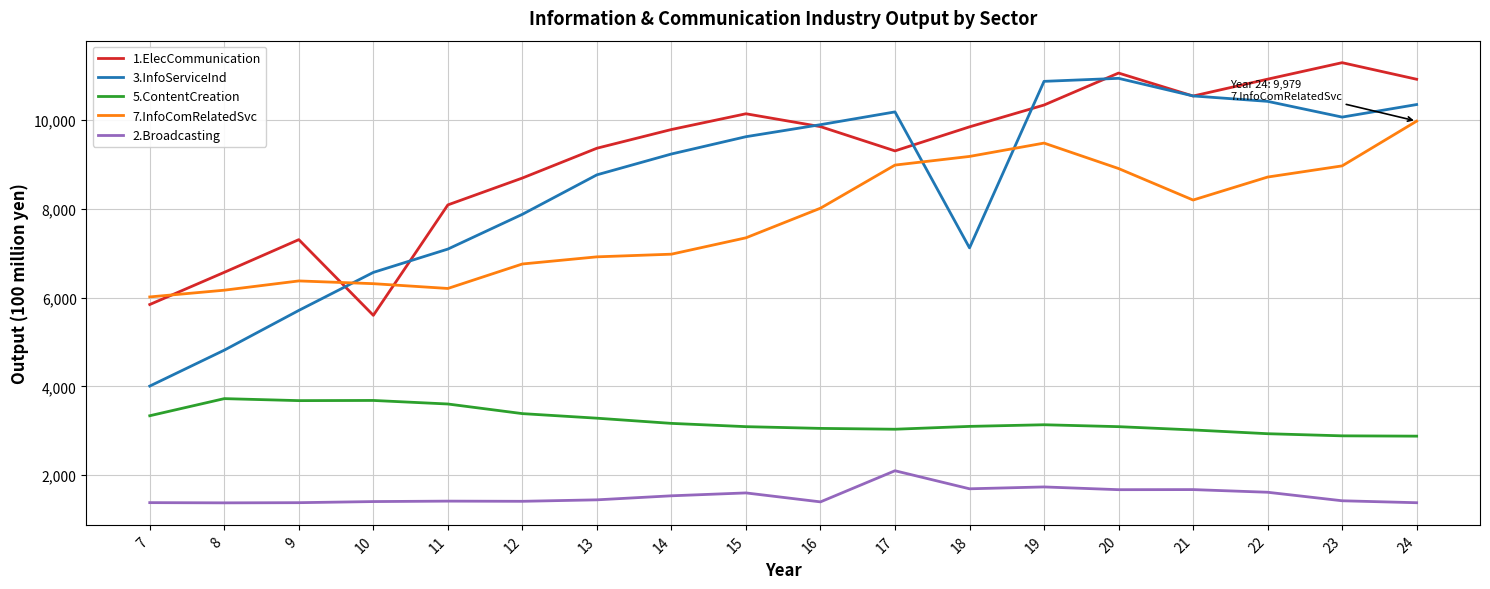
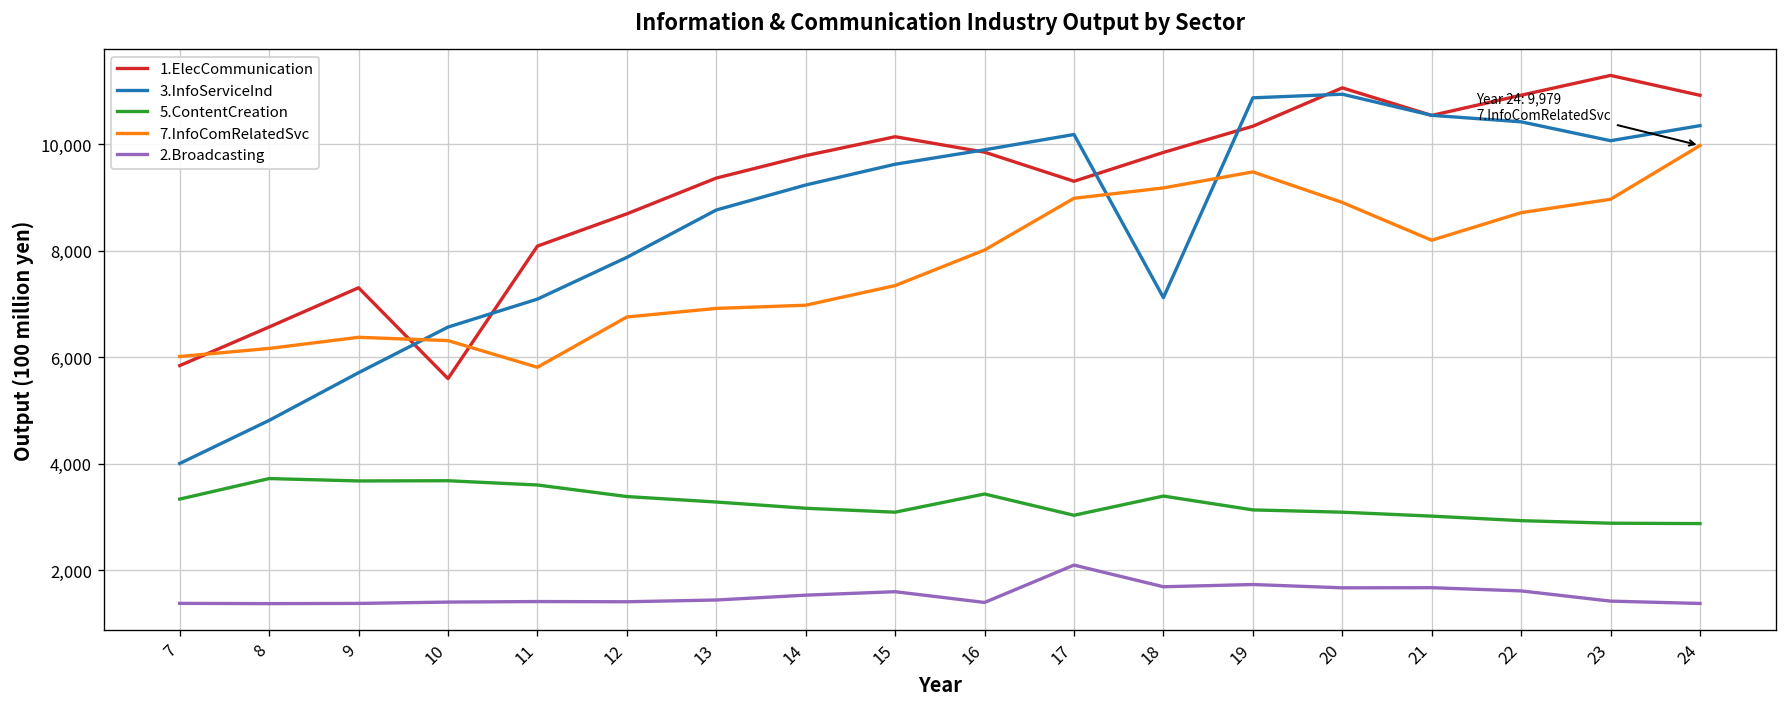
7.InfoComRelatedSvc, 11: 6,200 -> 5,800
5.ContentCreation, 16: 3,100 -> 3,400
5.ContentCreation, 18: 3,100 -> 3,400
